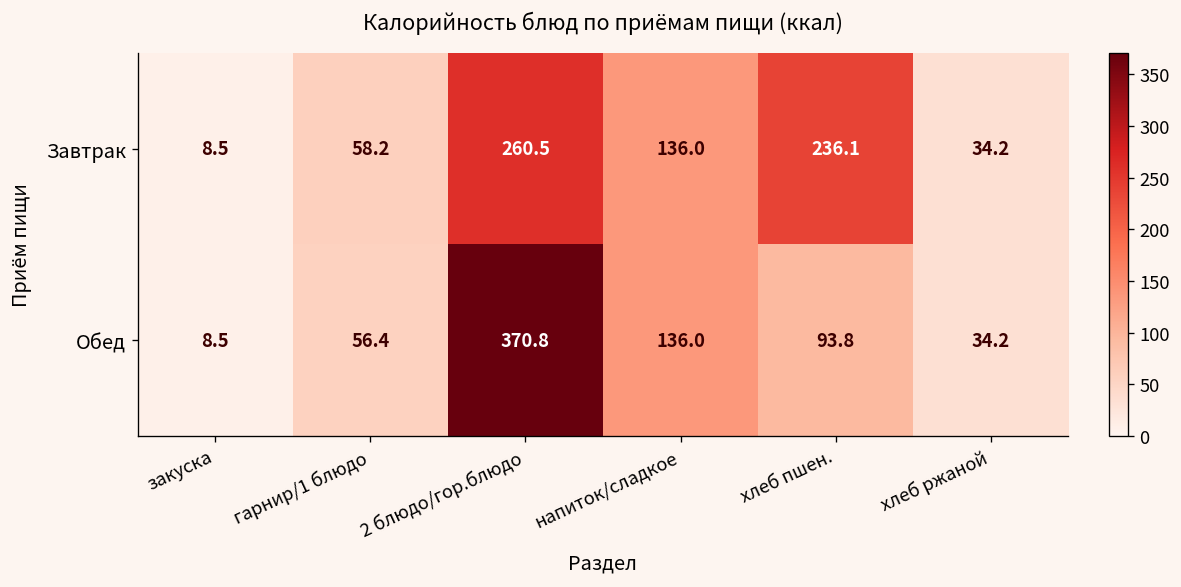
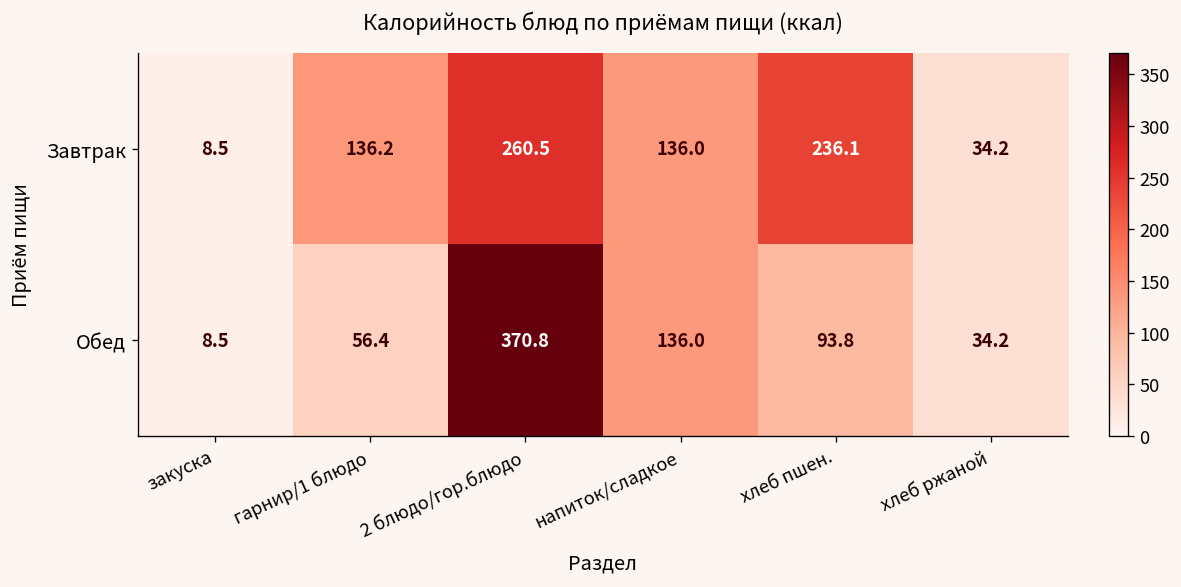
Завтрак, гарнир/1 блюдо: 58.2 -> 136.2
